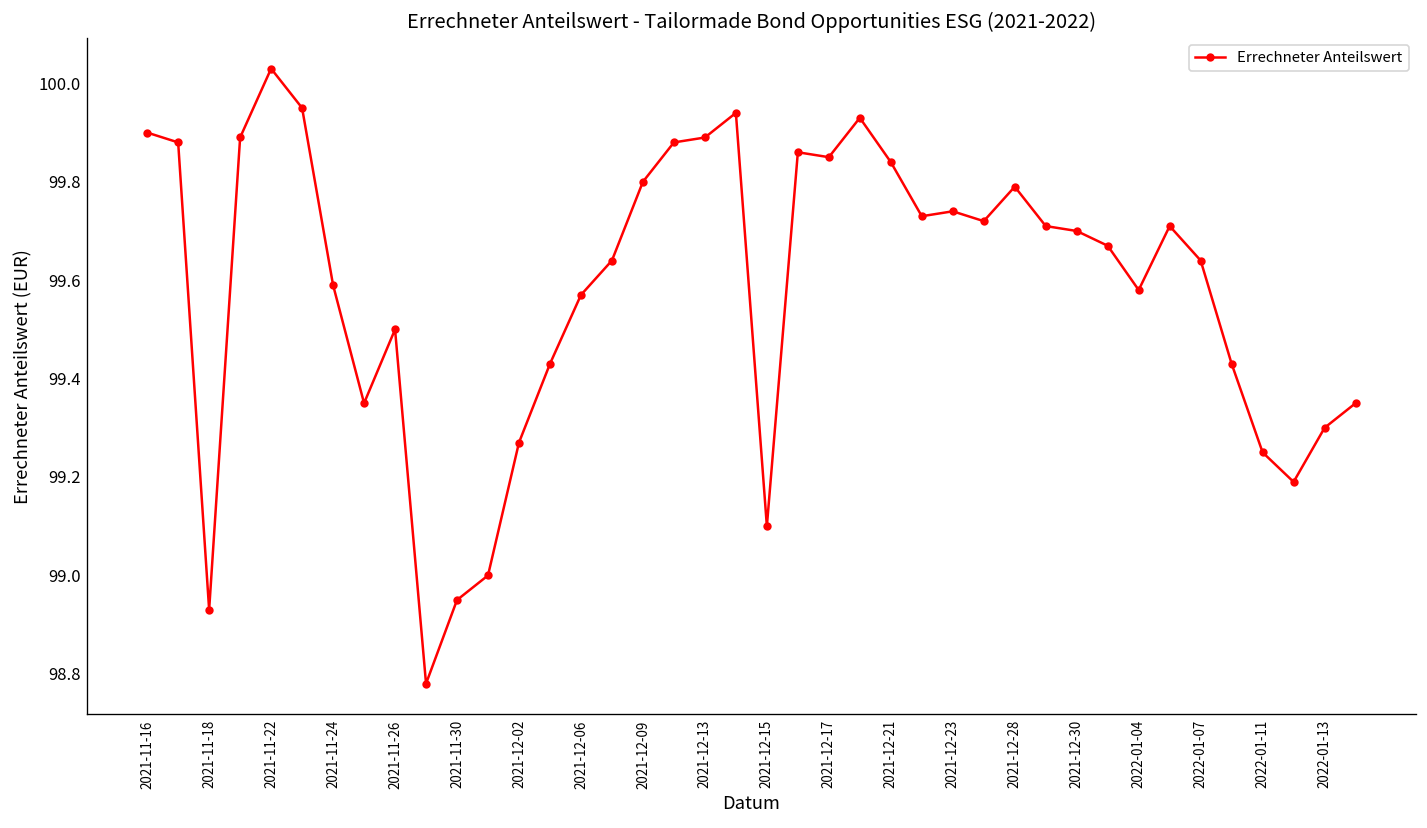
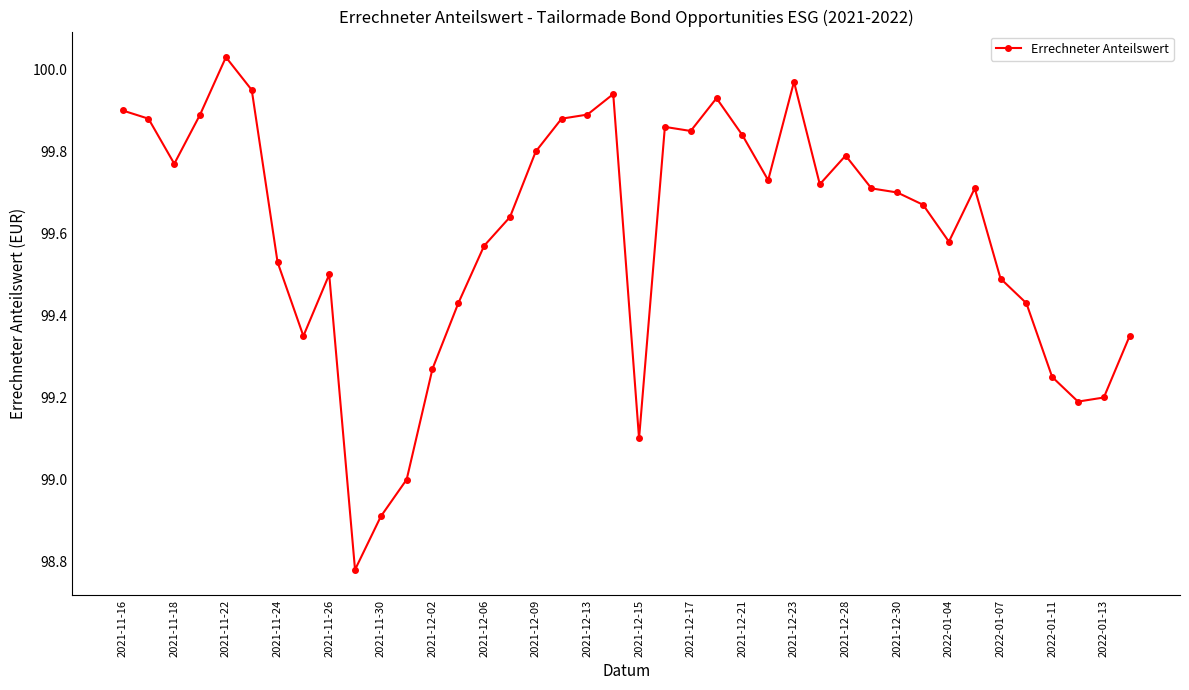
2021-11-18: 98.93 -> 99.77
2021-11-24: 99.59 -> 99.53
2021-11-30: 98.95 -> 98.91
2021-12-23: 99.74 -> 99.97
2022-01-07: 99.64 -> 99.49
2022-01-13: 99.3 -> 99.2
